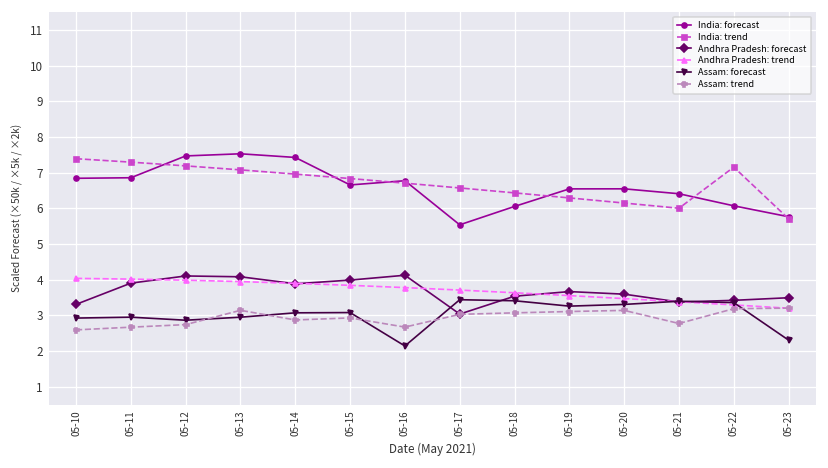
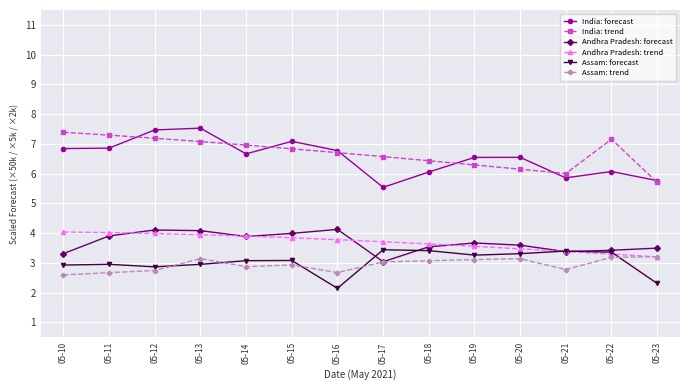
India: forecast, 05-14: 7.4 -> 6.7
India: forecast, 05-15: 6.7 -> 7.1
India: forecast, 05-21: 6.4 -> 5.9
